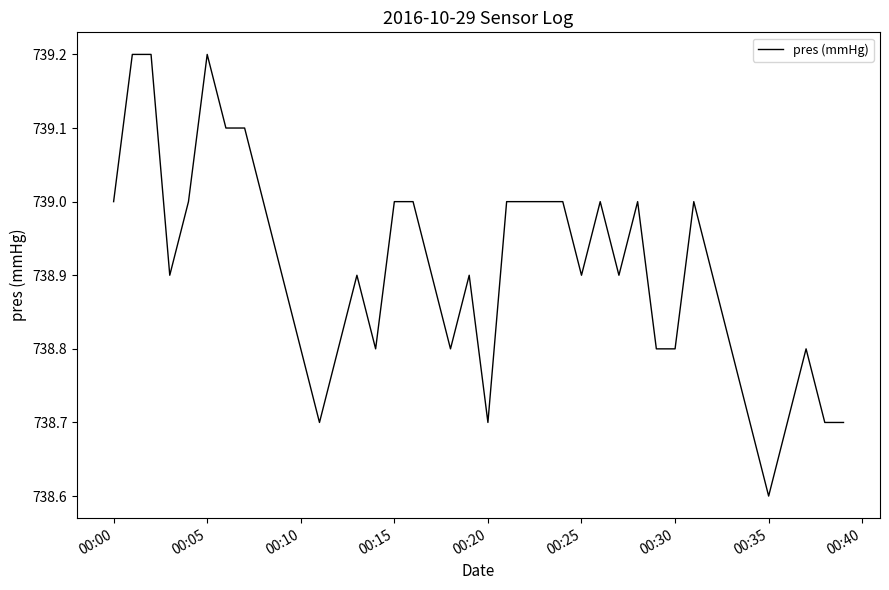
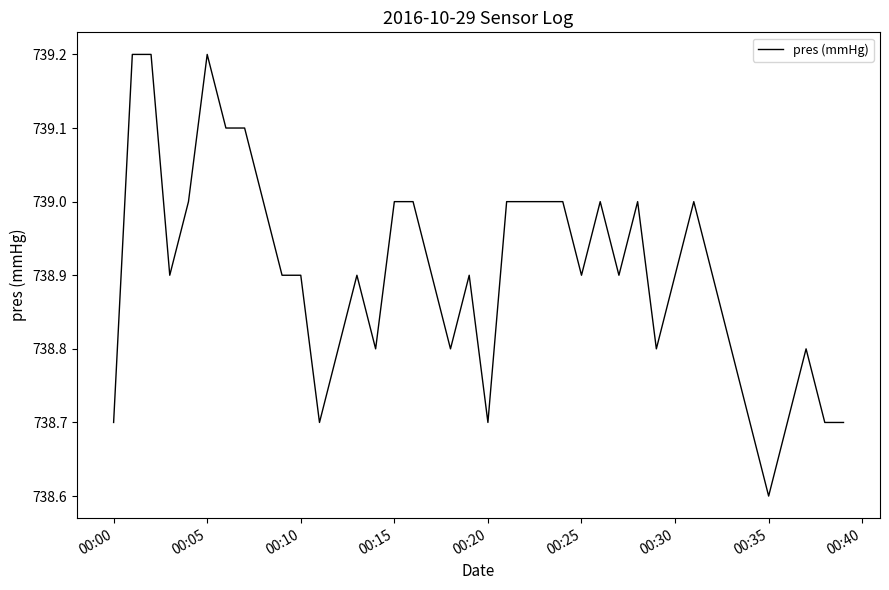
00:00: 739.0 -> 738.7
00:10: 738.8 -> 738.9
00:30: 738.8 -> 738.9
